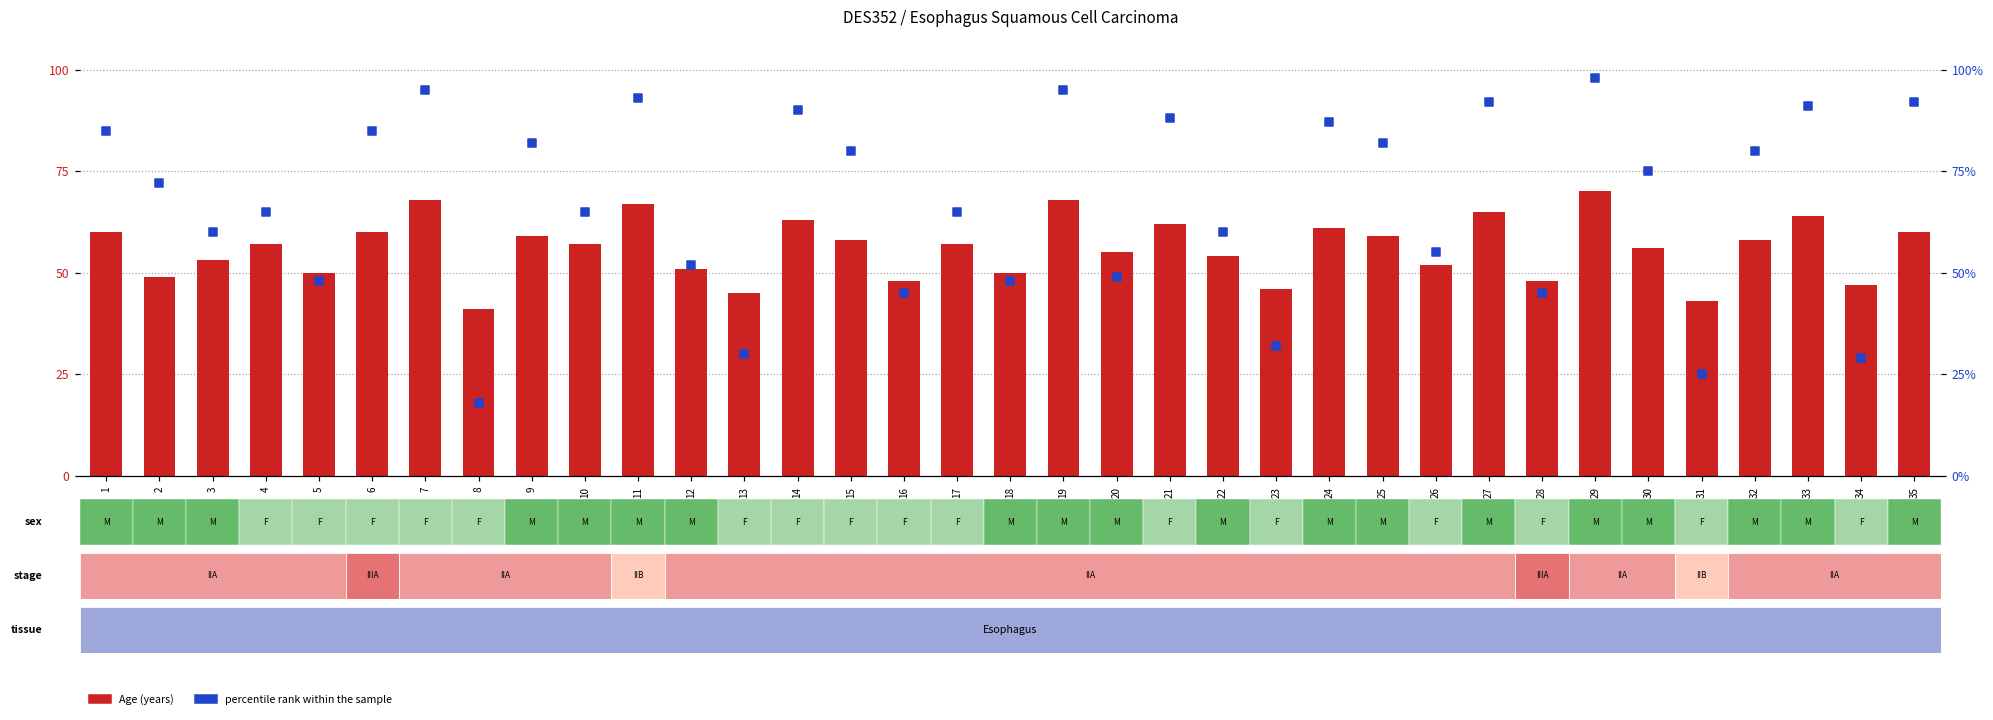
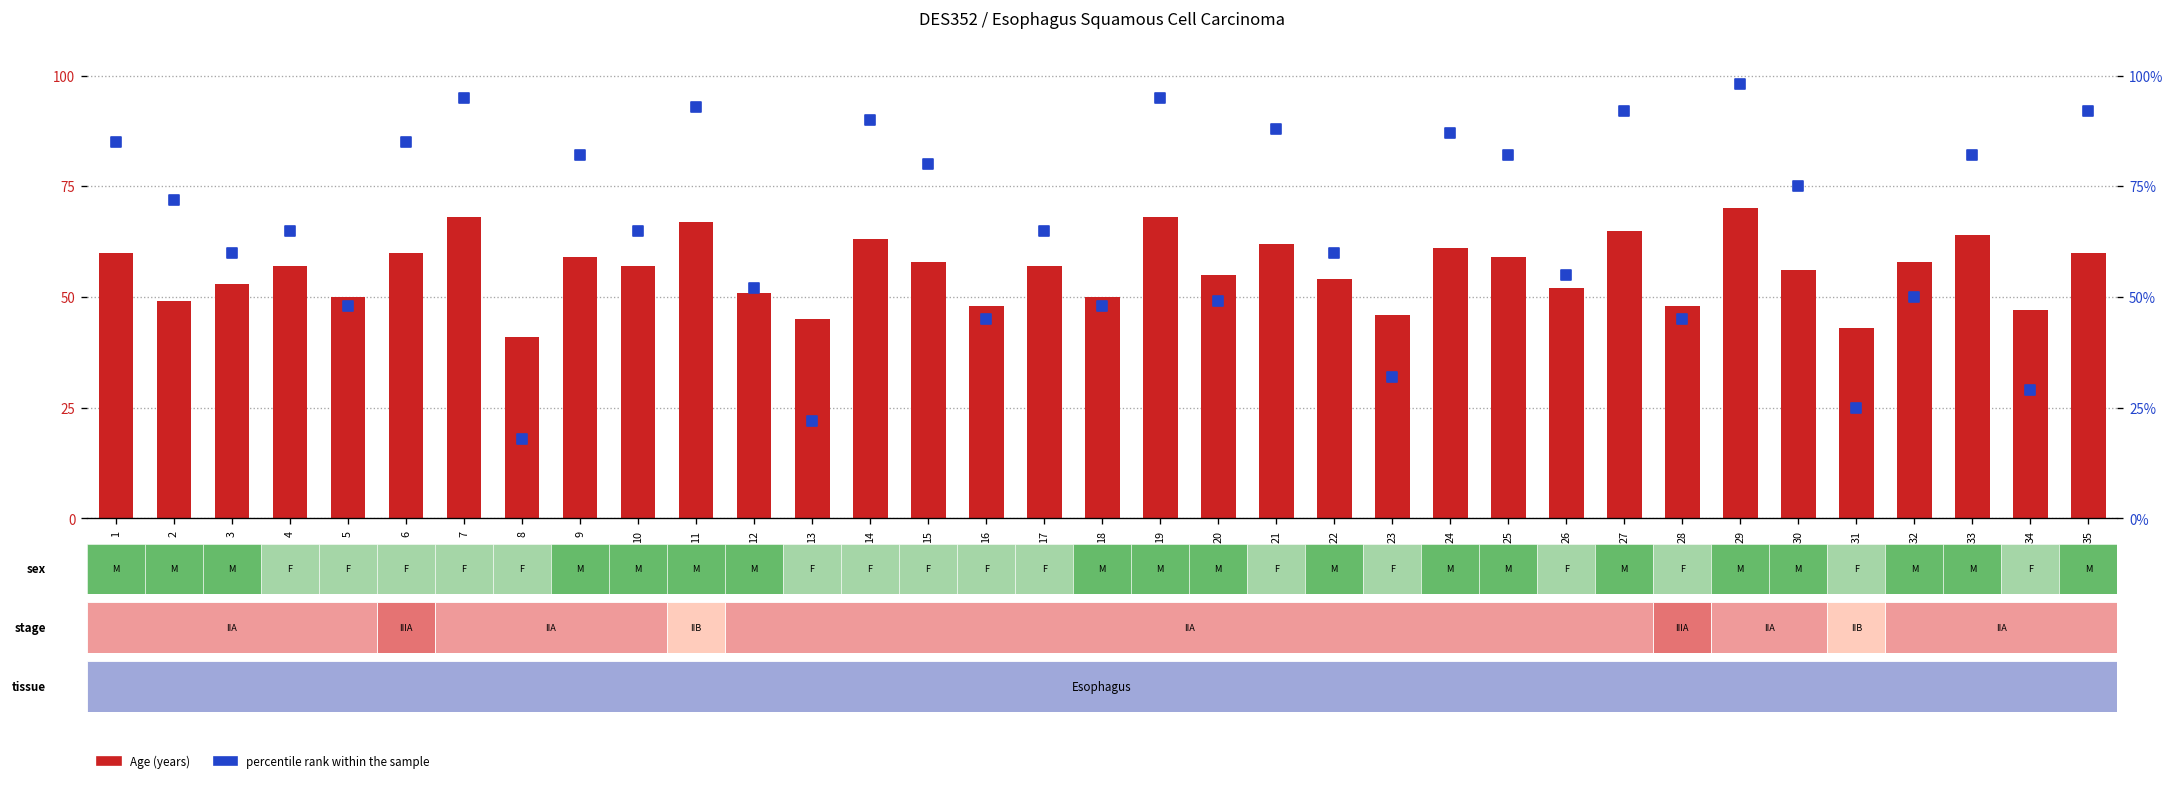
DES352 / Esophagus Squamous Cell Carcinoma, percentile rank within the sample, 13: 30% -> 22%
DES352 / Esophagus Squamous Cell Carcinoma, percentile rank within the sample, 32: 80% -> 50%
DES352 / Esophagus Squamous Cell Carcinoma, percentile rank within the sample, 33: 91% -> 82%
